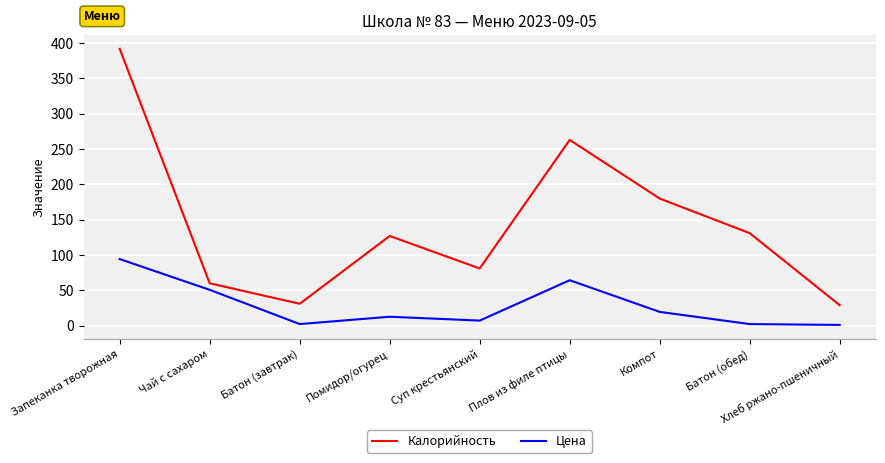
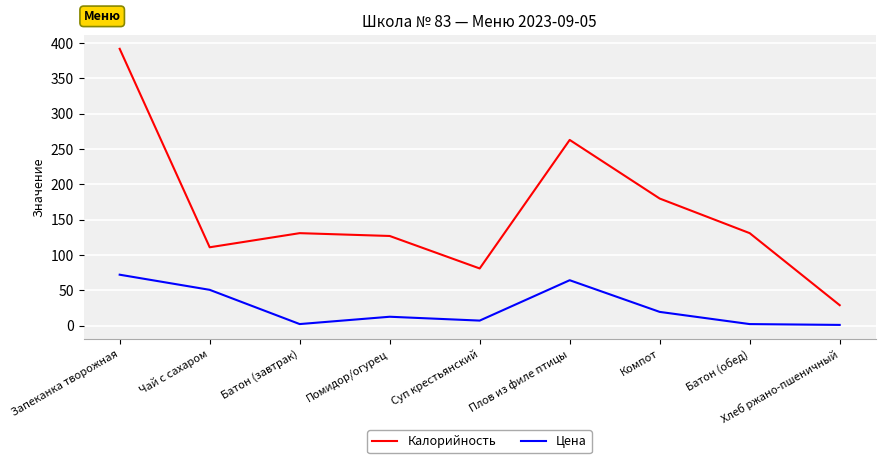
Цена, Запеканка творожная: 90 -> 70
Калорийность, Чай с сахаром: 60 -> 110
Калорийность, Батон (завтрак): 30 -> 130
